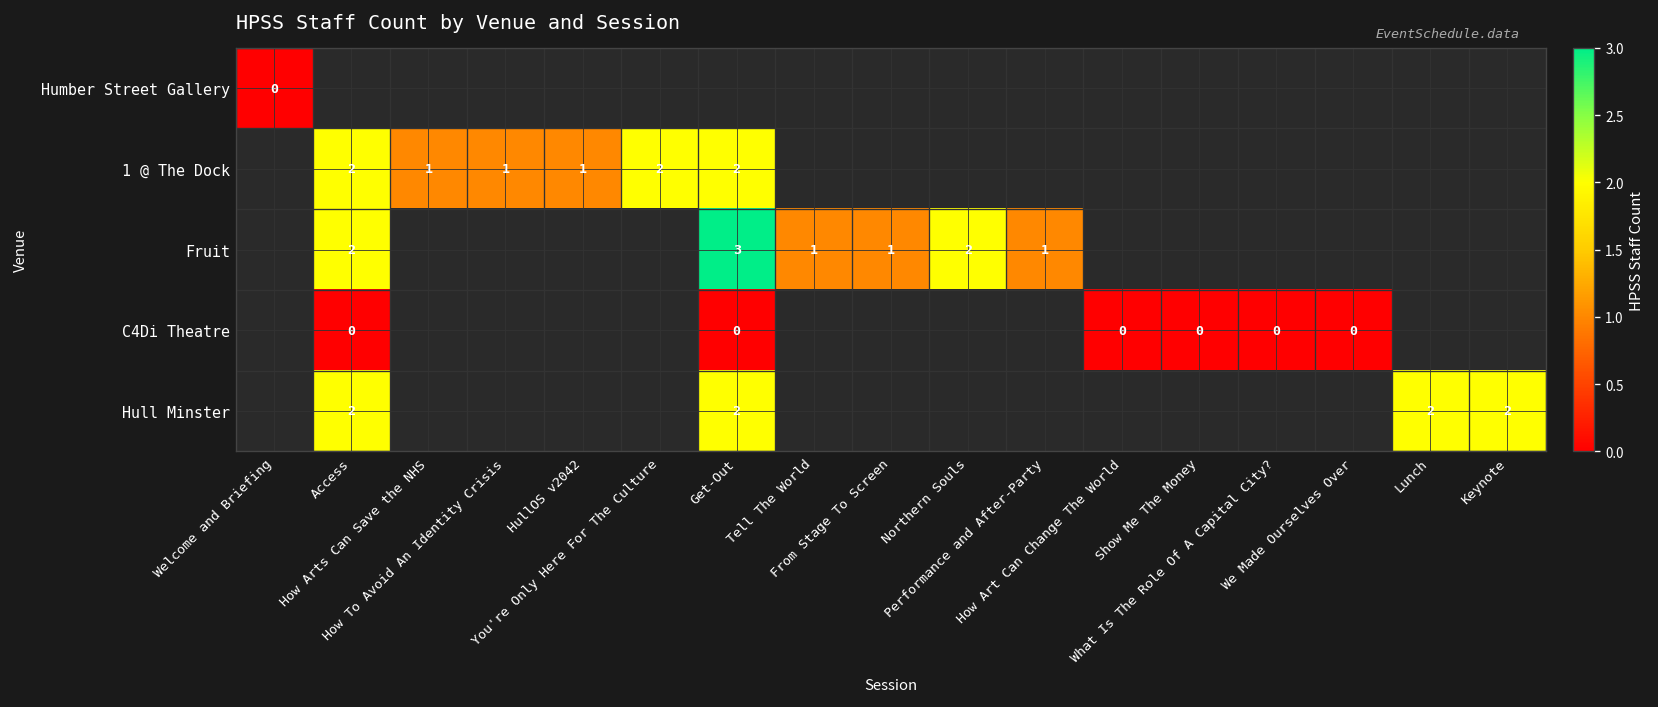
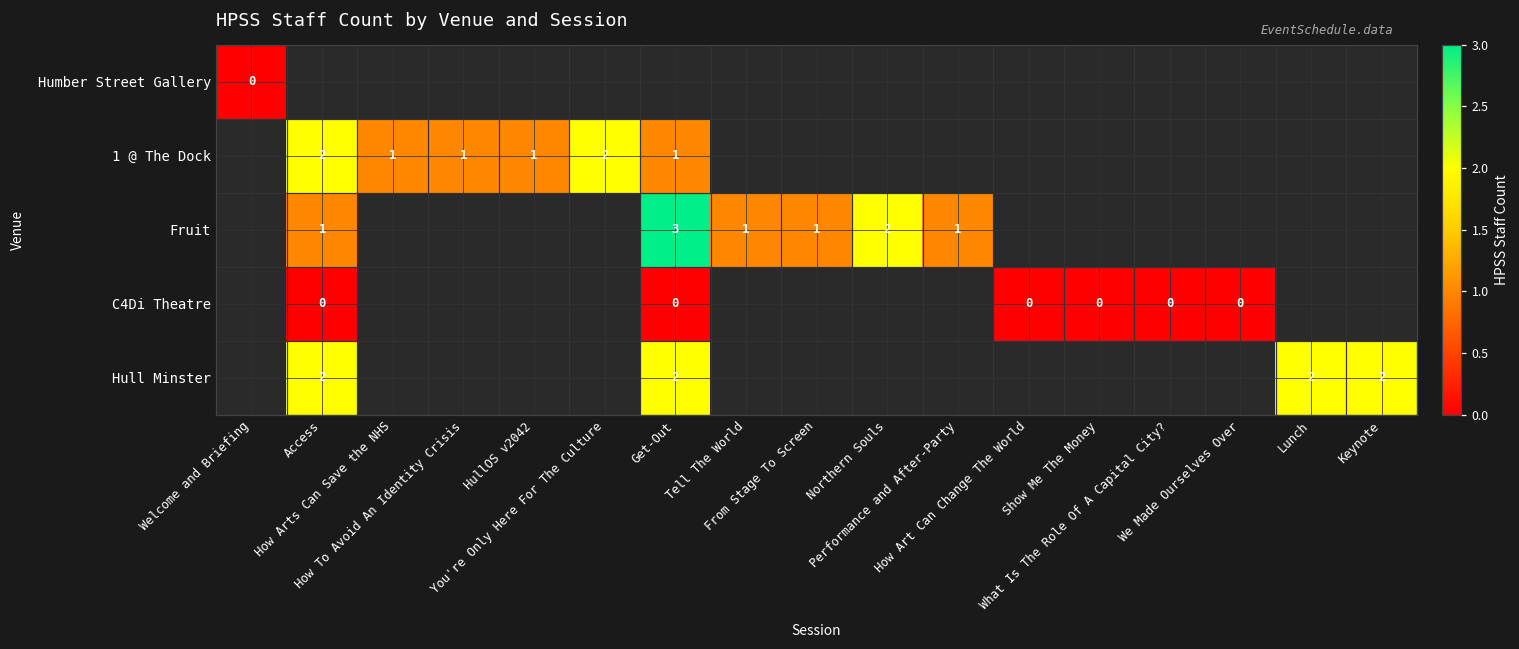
1 @ The Dock, Get-Out: 2 -> 1
Fruit, Access: 2 -> 1
